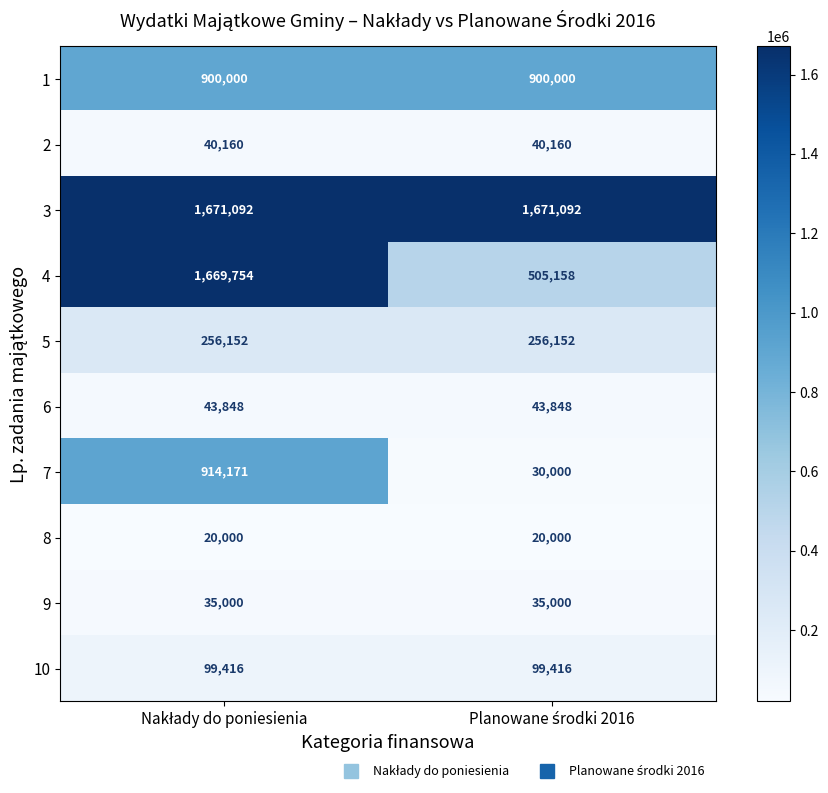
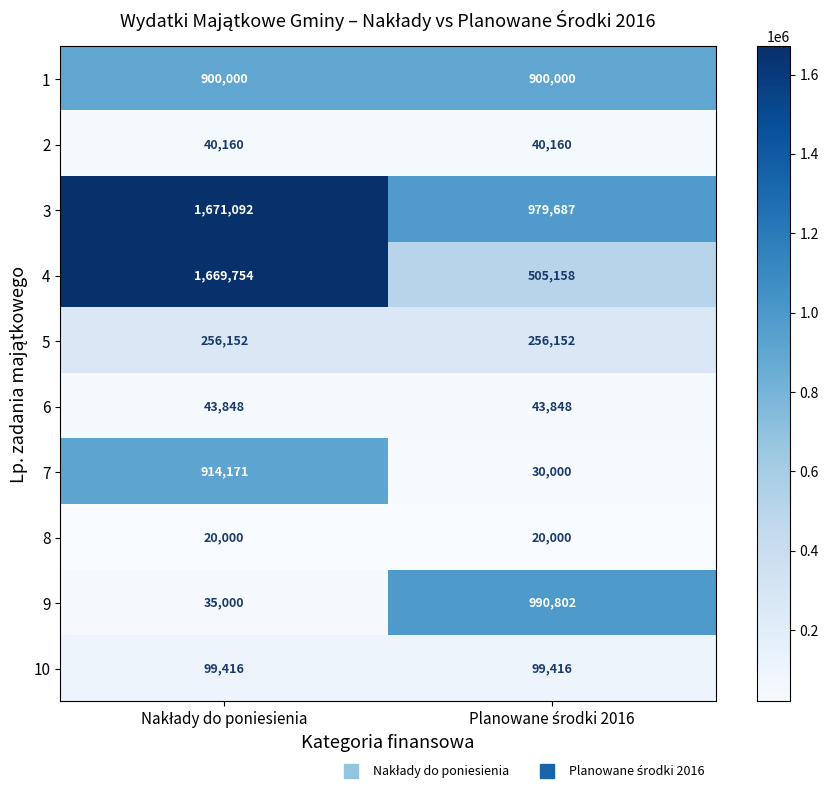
3, Planowane środki 2016: 1,671,092 -> 979,687
9, Planowane środki 2016: 35,000 -> 990,802
